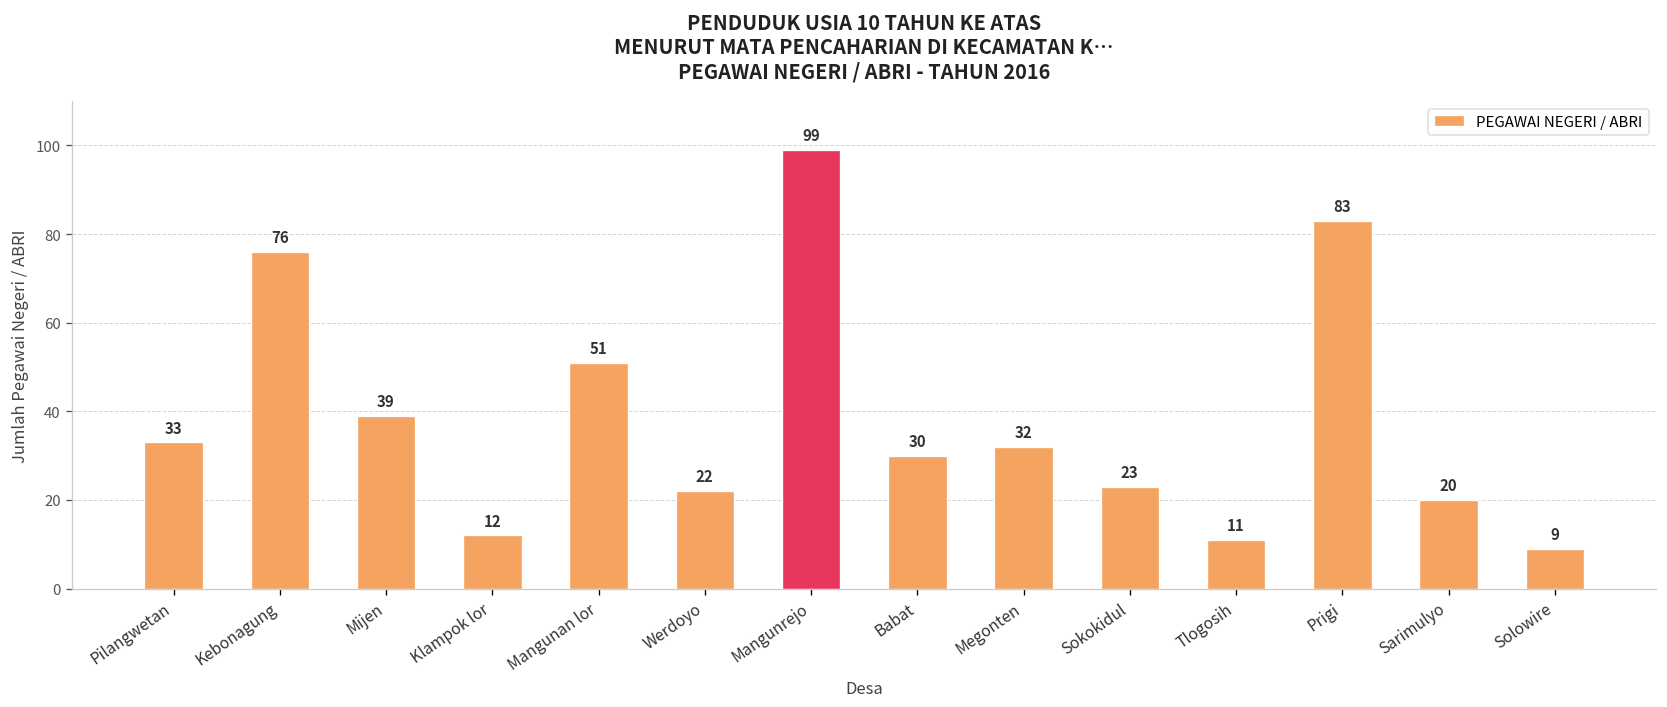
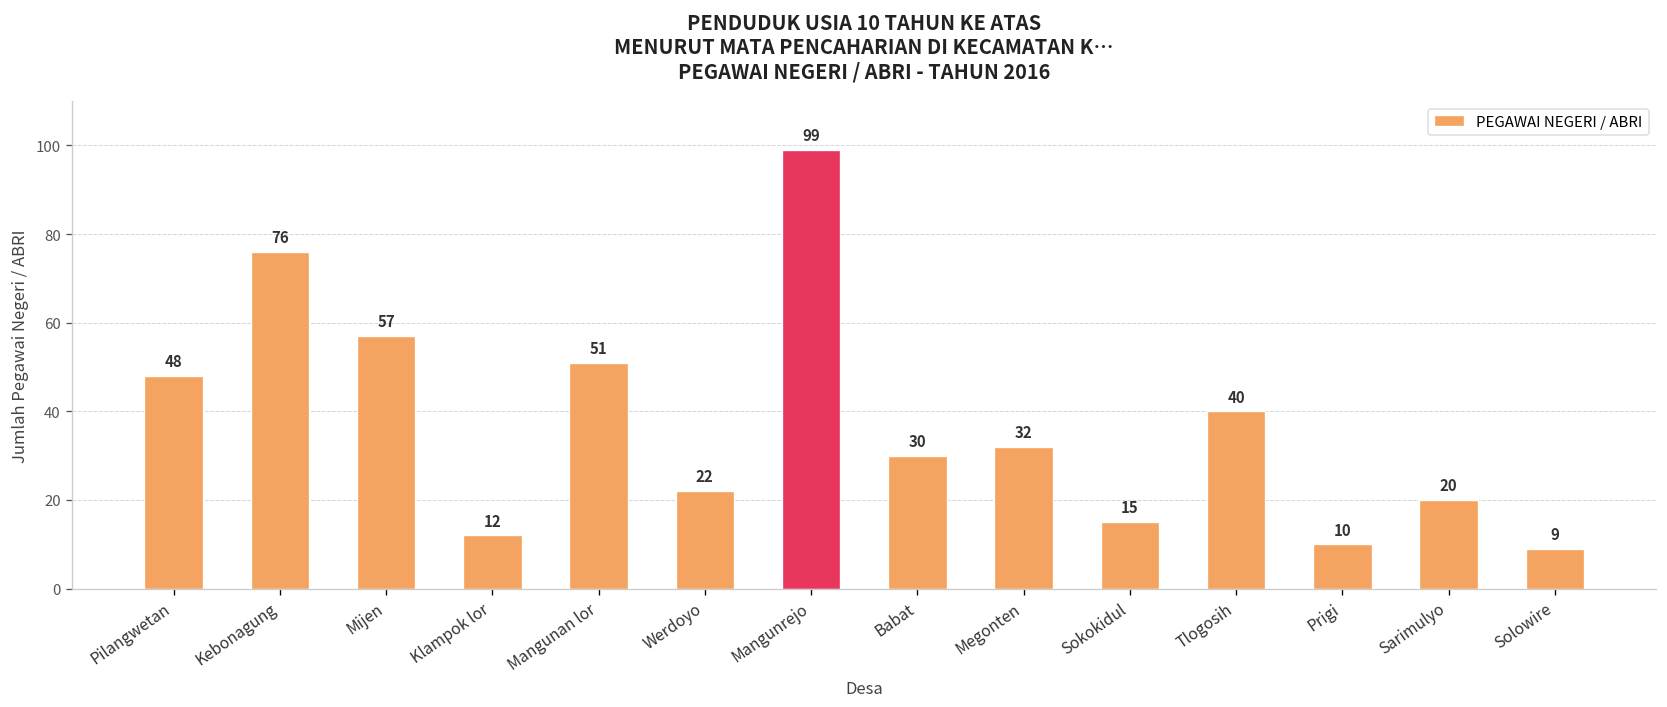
Pilangwetan: 33 -> 48
Mijen: 39 -> 57
Sokokidul: 23 -> 15
Tlogosih: 11 -> 40
Prigi: 83 -> 10
